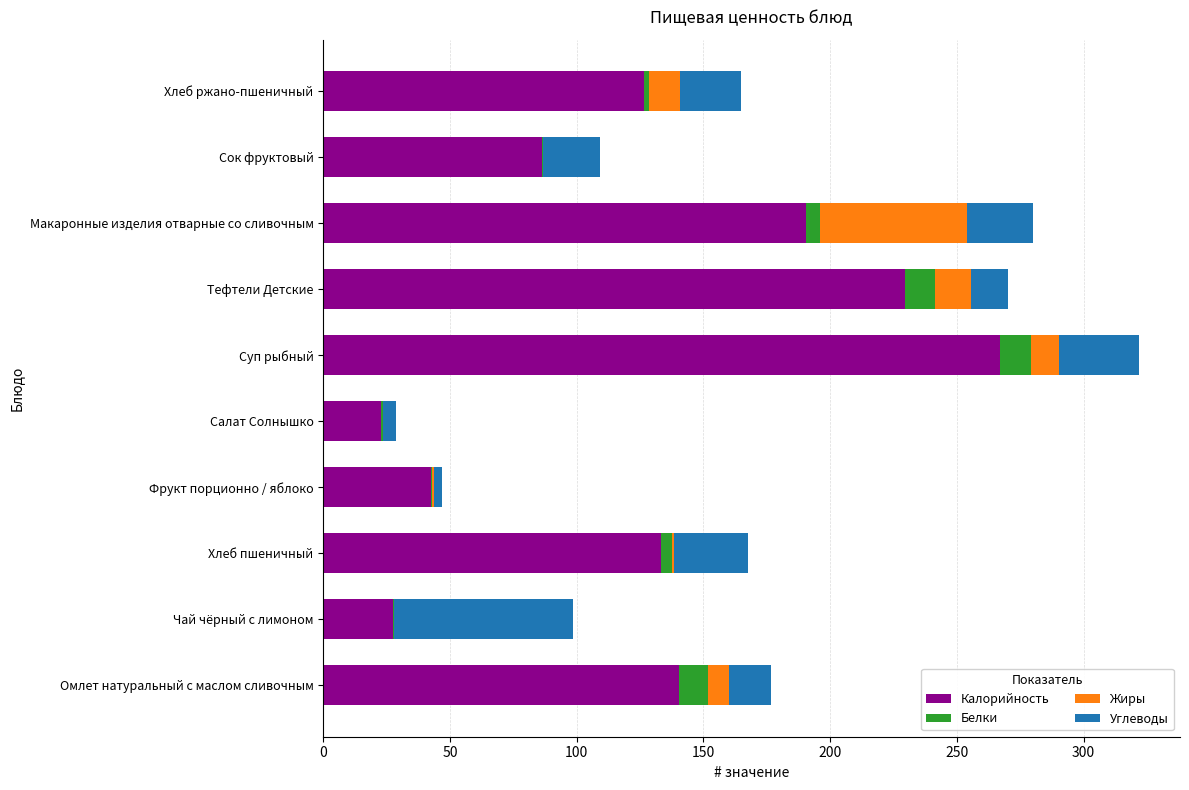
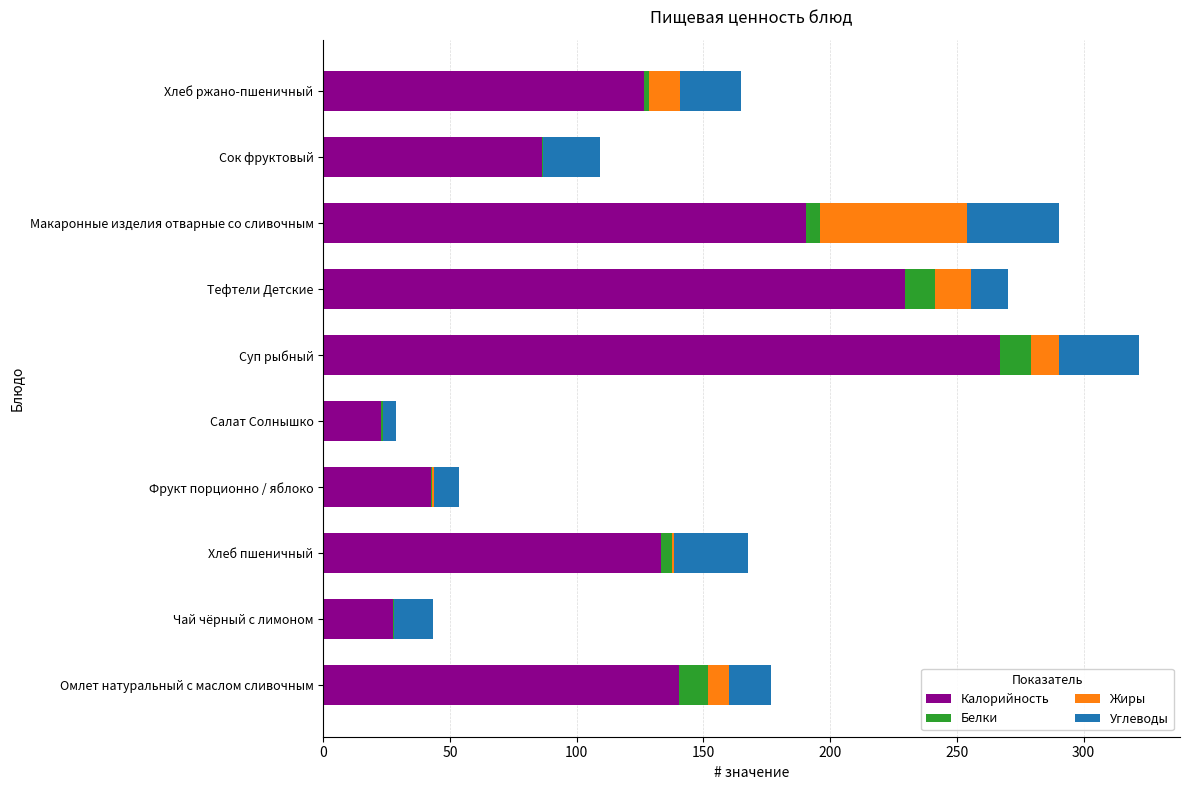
Углеводы, Макаронные изделия отварные со сливочным: 26 -> 36
Углеводы, Фрукт порционно / яблоко: 3 -> 10
Углеводы, Чай чёрный с лимоном: 71 -> 15
